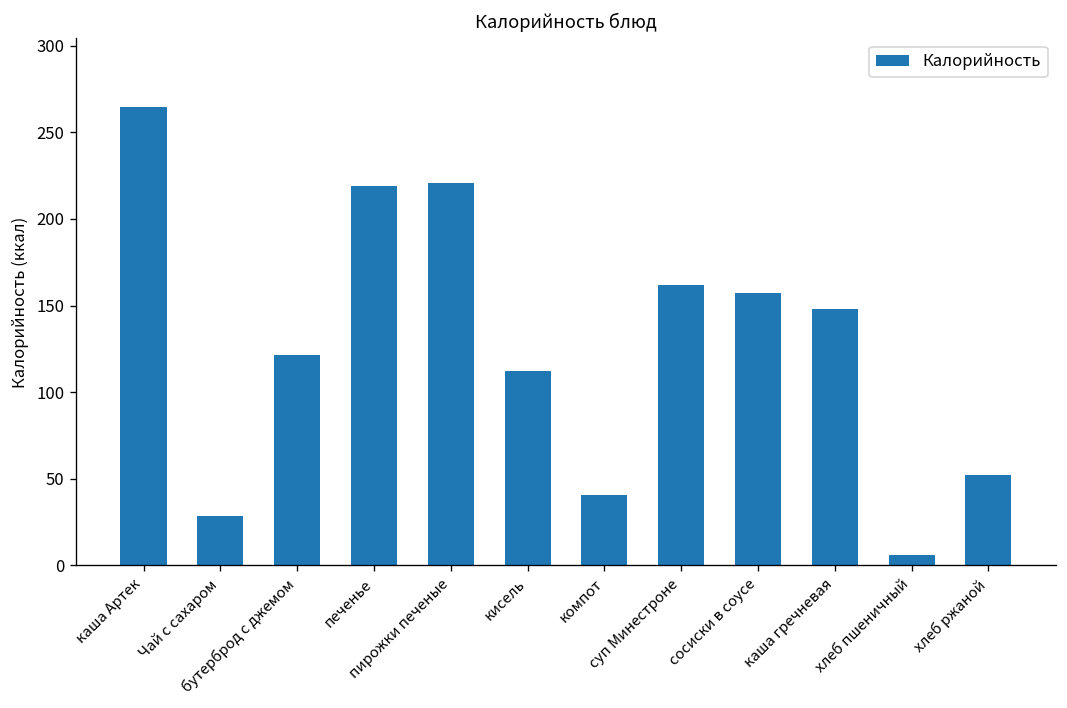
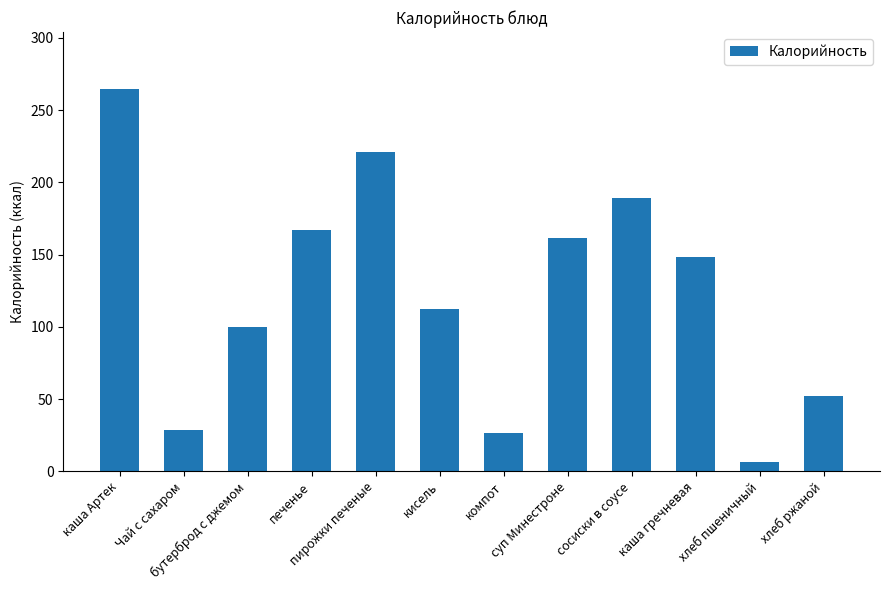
бутерброд с джемом: 122 -> 100
печенье: 219 -> 167
компот: 40 -> 26
сосиски в соусе: 157 -> 189
